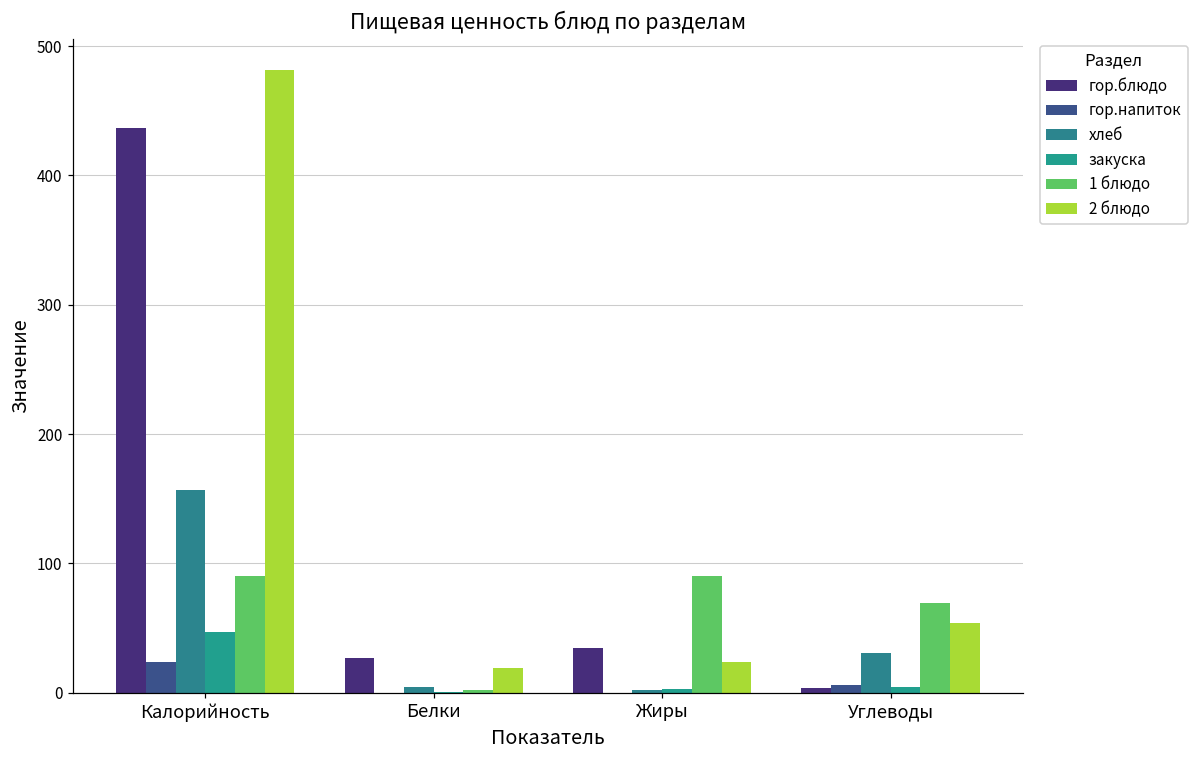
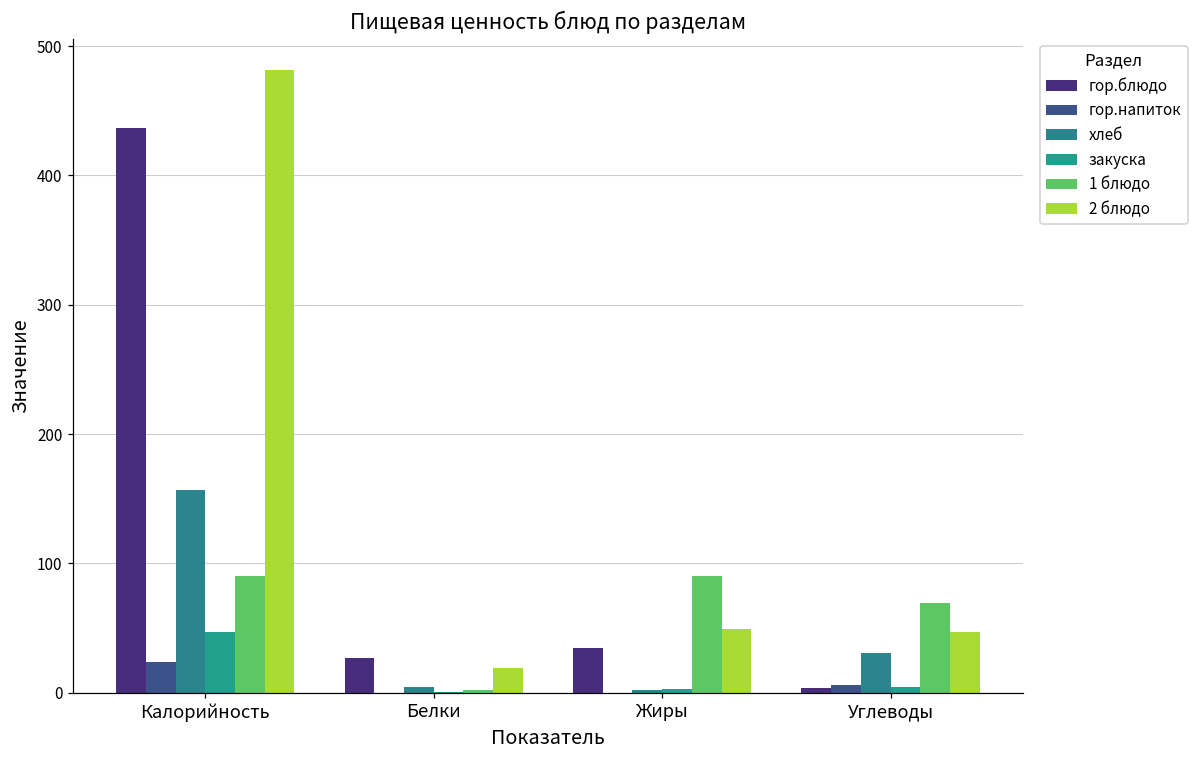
2 блюдо, Жиры: 24 -> 49
2 блюдо, Углеводы: 54 -> 47
